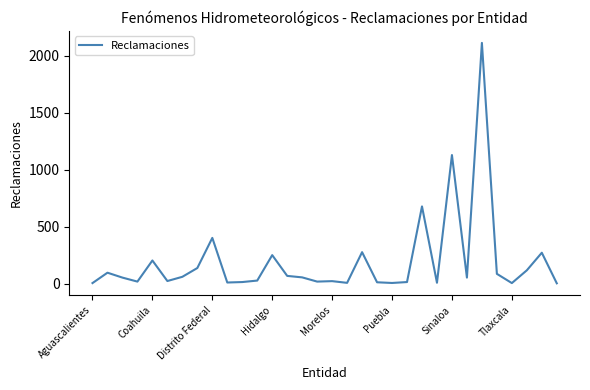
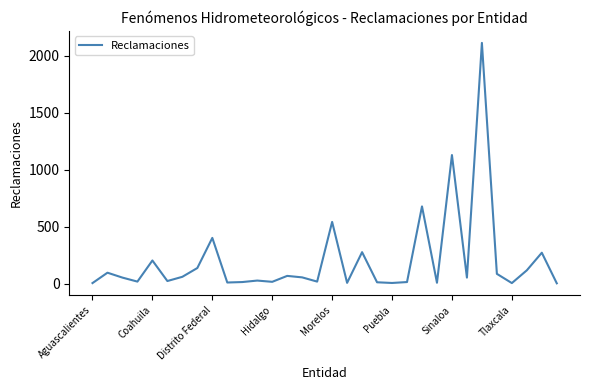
Hidalgo: 250 -> 20
Morelos: 20 -> 540
